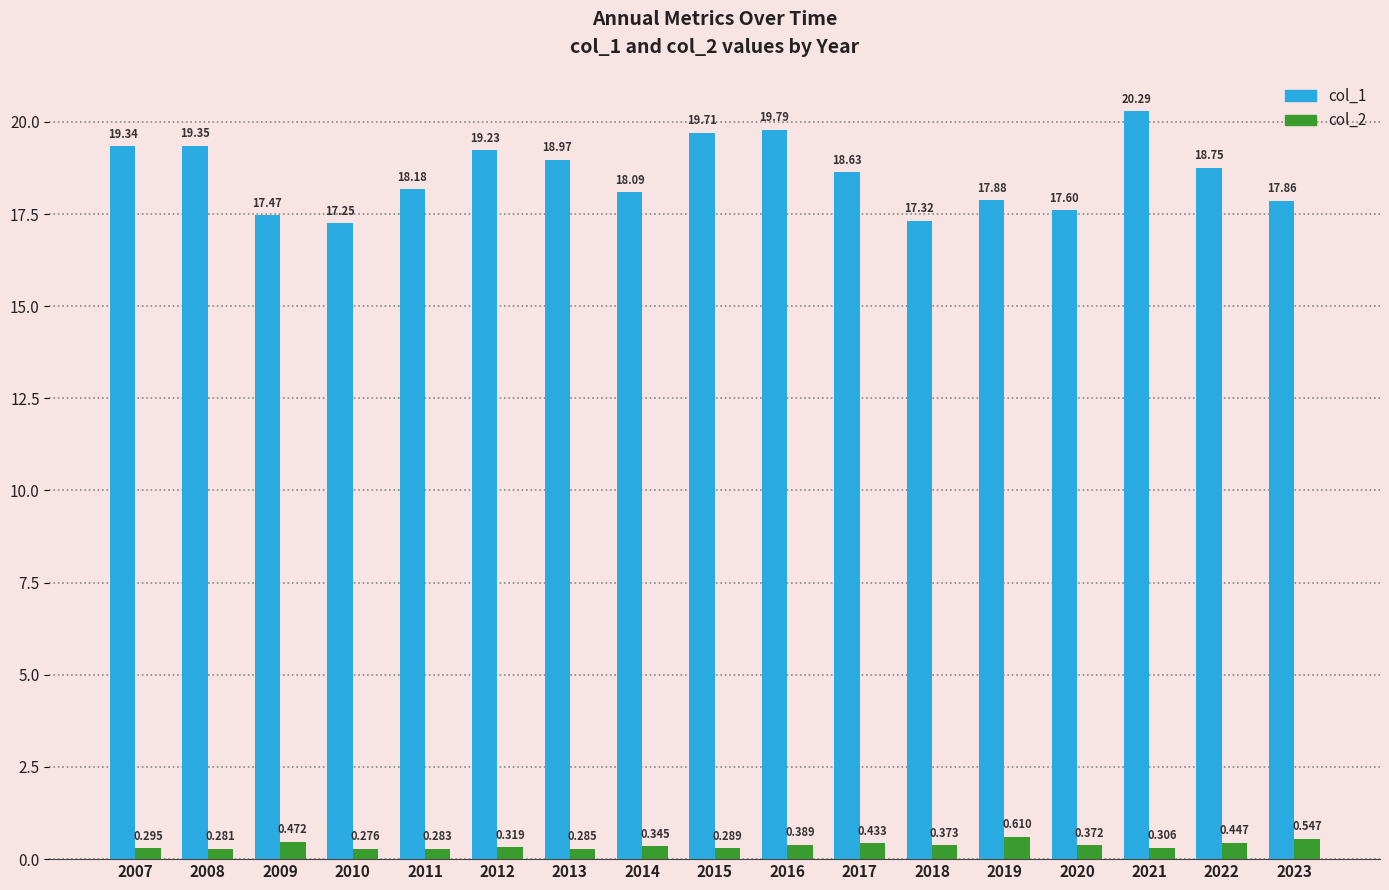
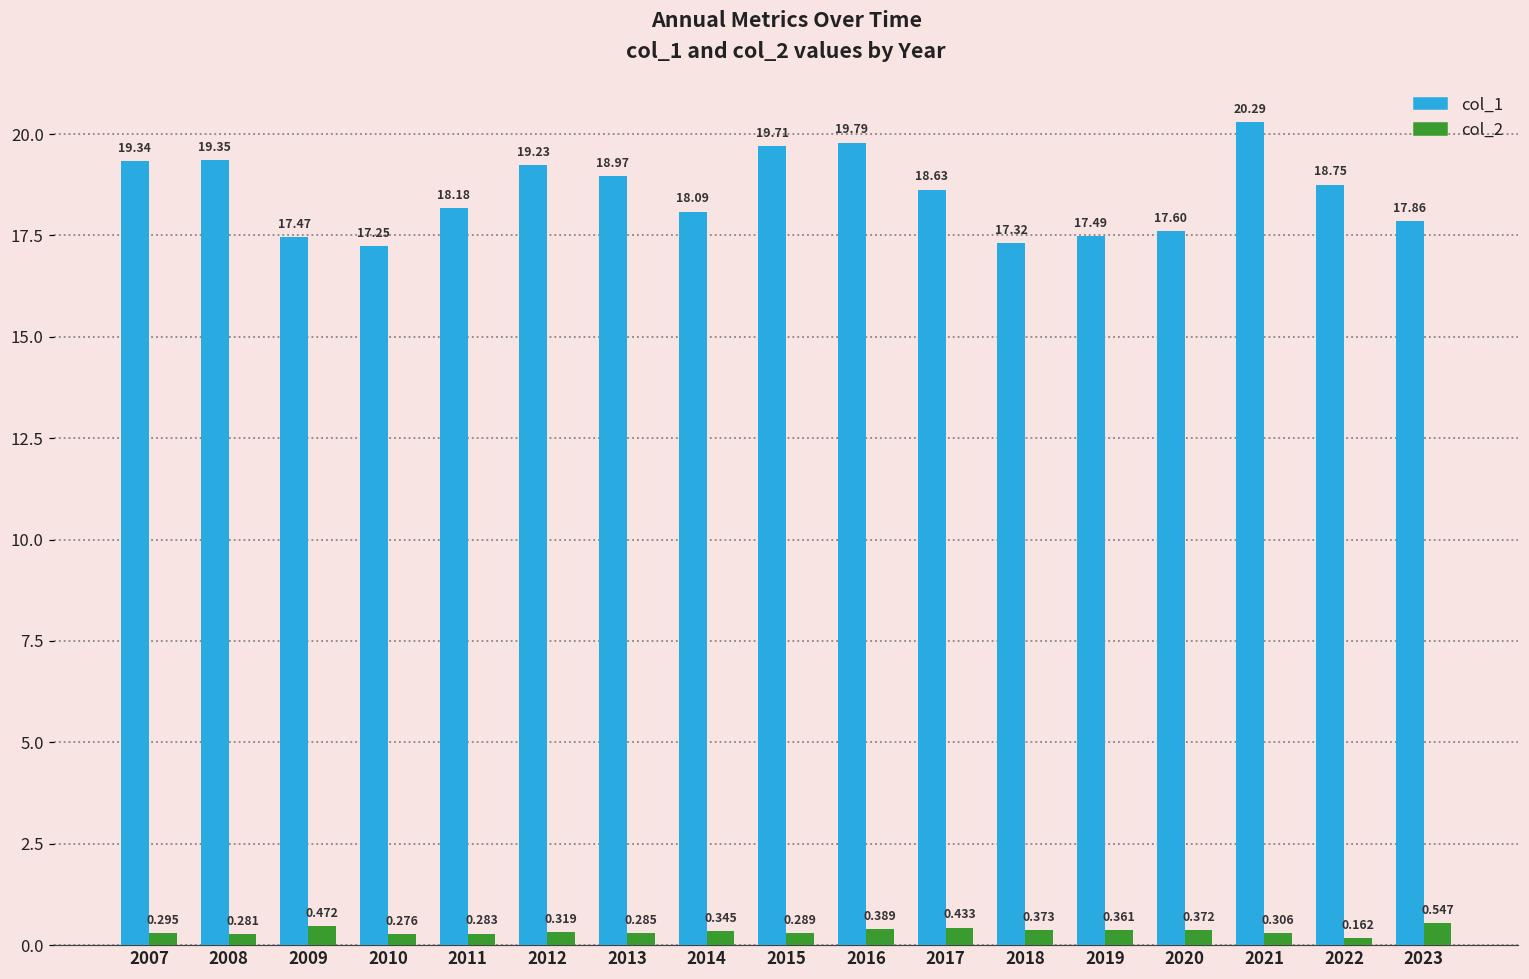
col_1, 2019: 17.88 -> 17.49
col_2, 2019: 0.610 -> 0.361
col_2, 2022: 0.447 -> 0.162
